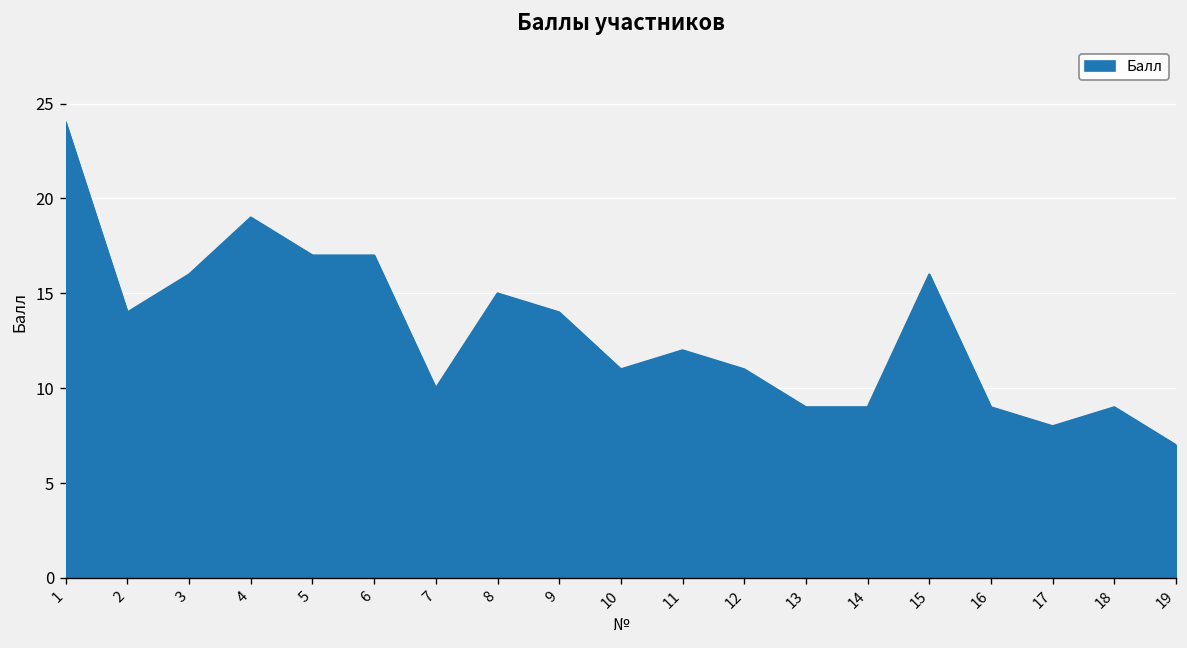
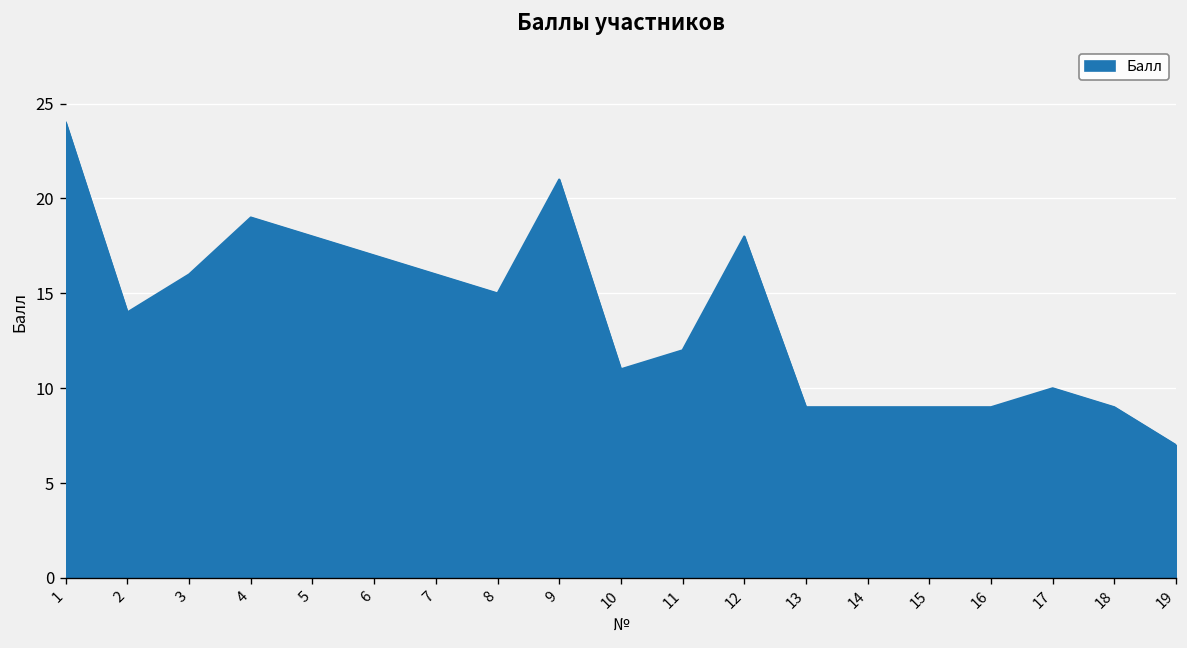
5: 17 -> 18
7: 10 -> 16
9: 14 -> 21
12: 11 -> 18
15: 16 -> 9
17: 8 -> 10
